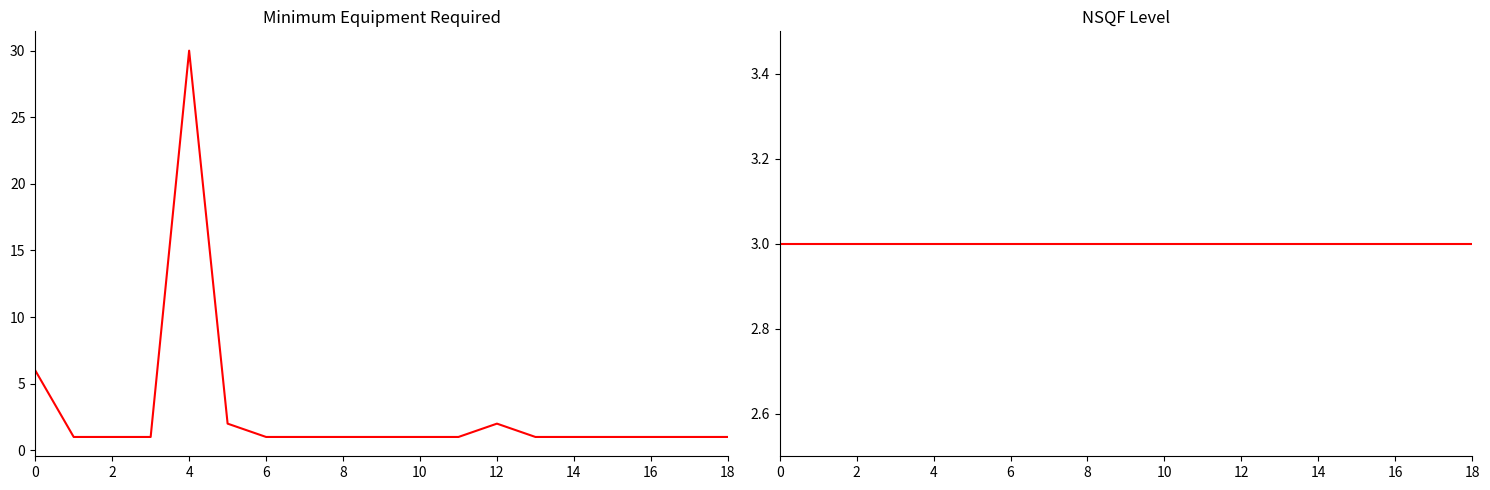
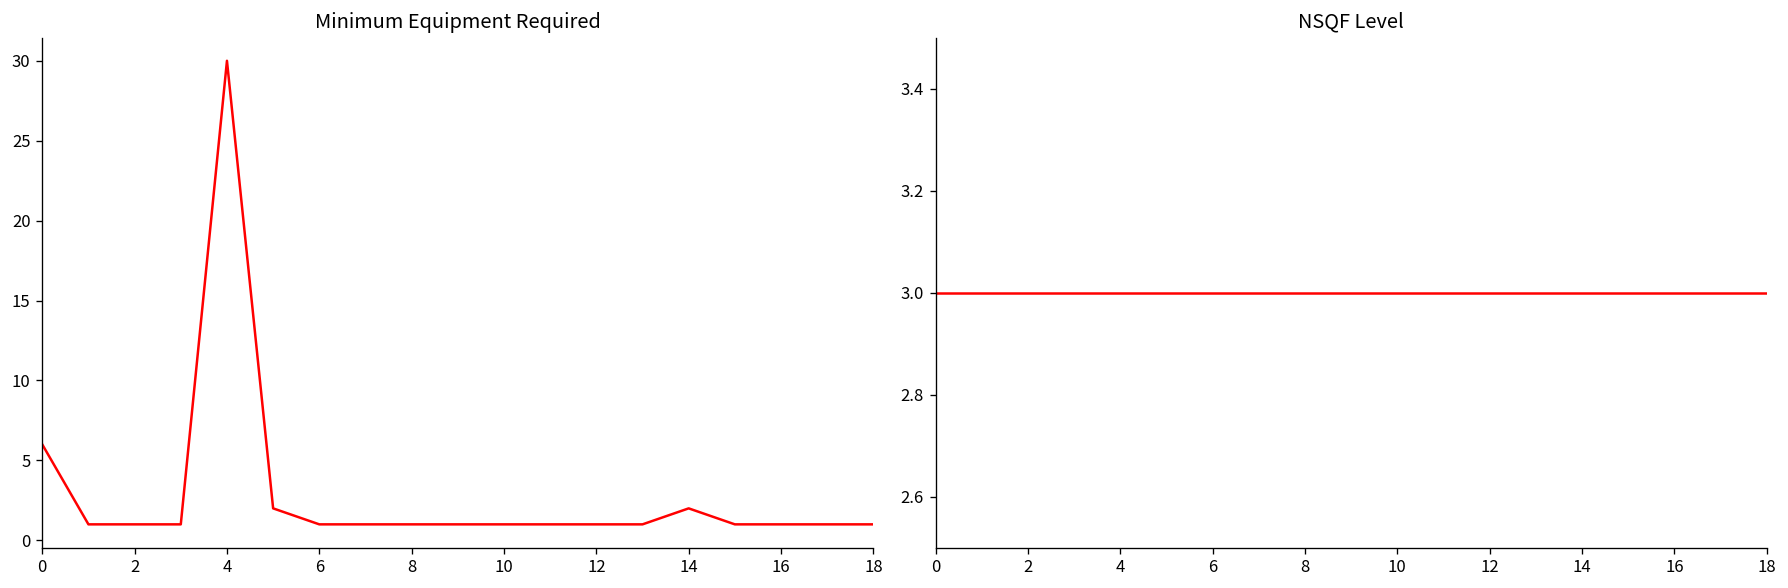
Minimum Equipment Required, 12: 2 -> 1
Minimum Equipment Required, 14: 1 -> 2
